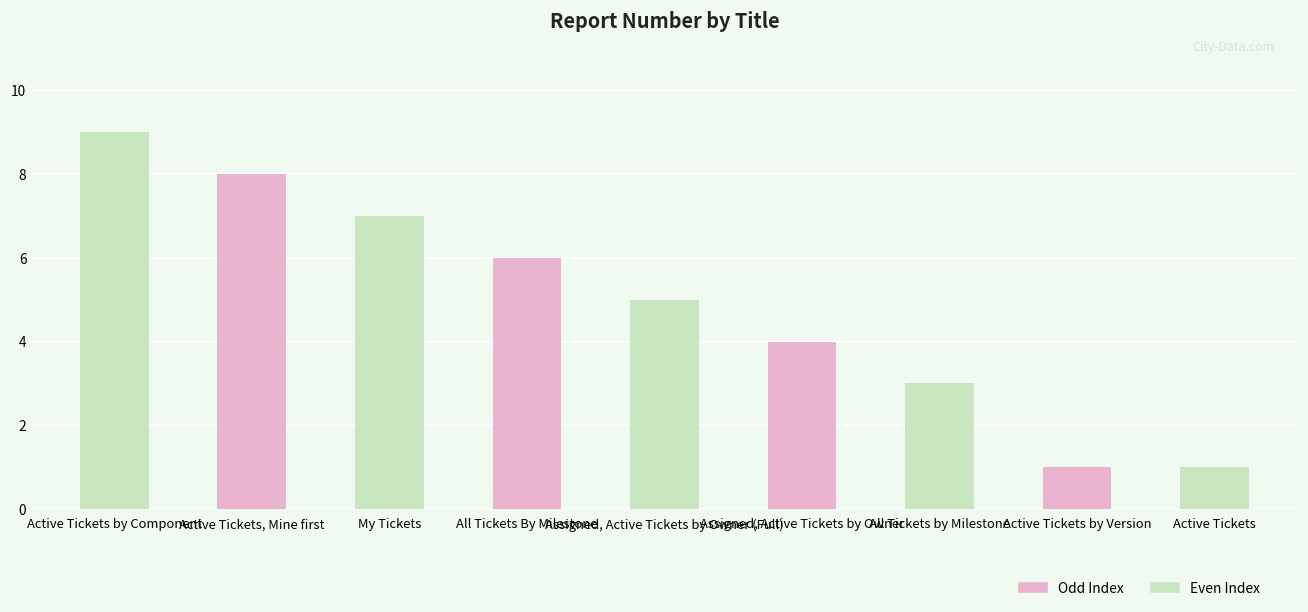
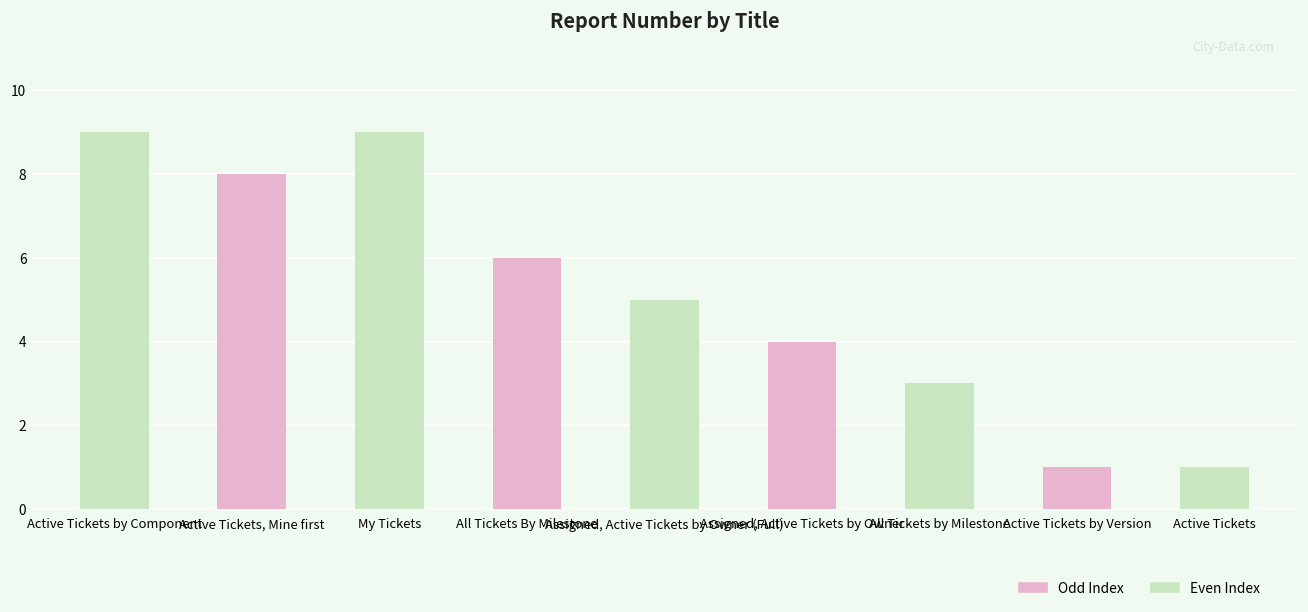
My Tickets: 7 -> 9
